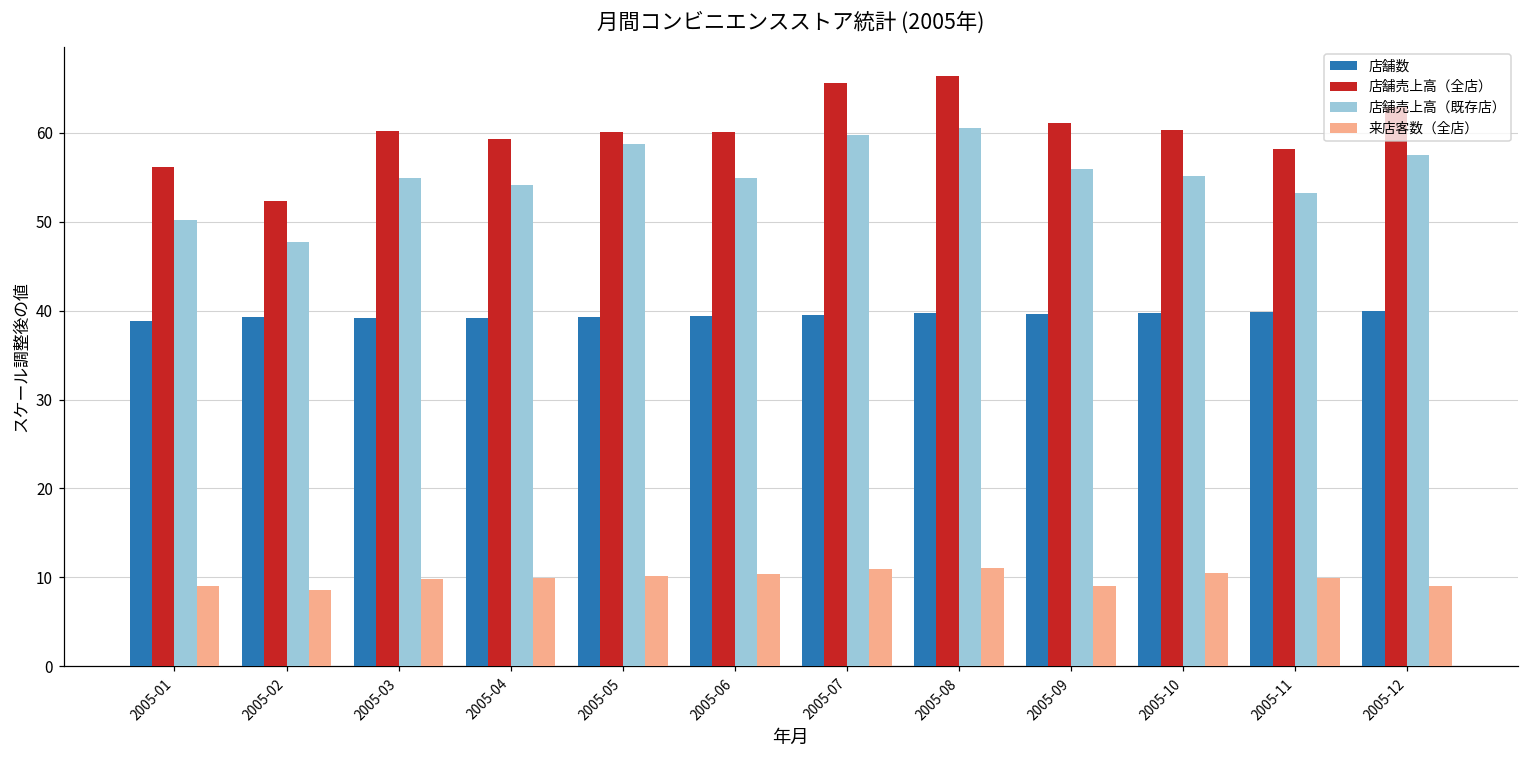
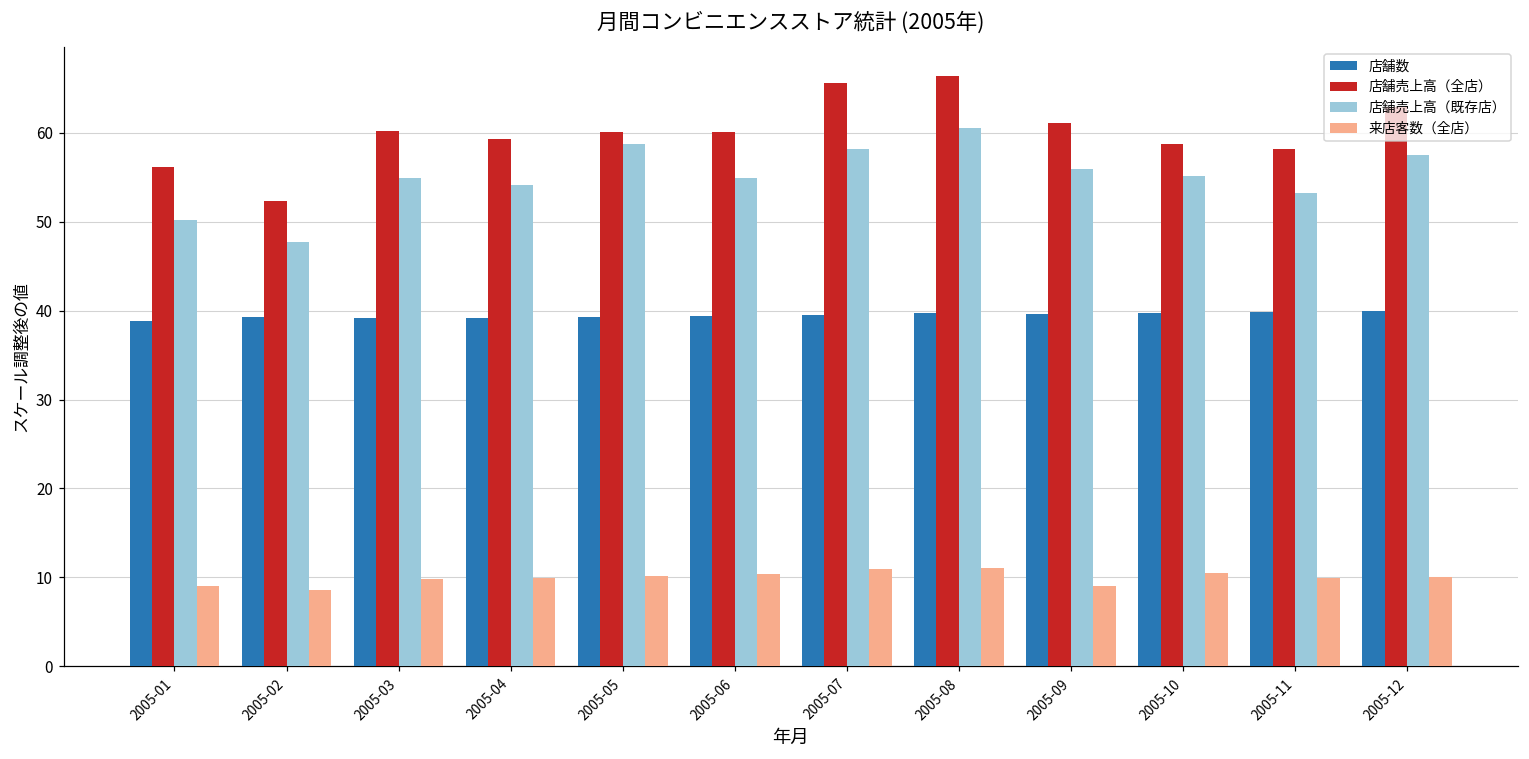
店舗売上高（既存店）, 2005-07: 60 -> 58
店舗売上高（全店）, 2005-10: 60 -> 59
来店客数（全店）, 2005-12: 9 -> 10
